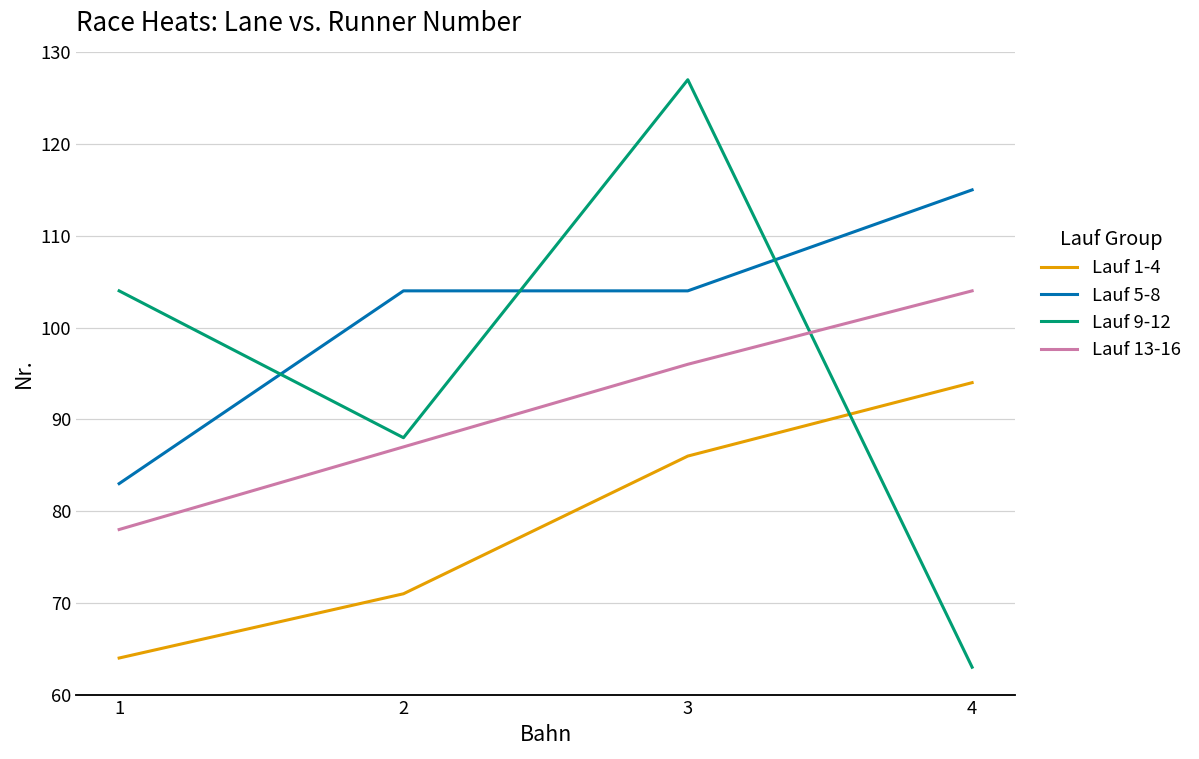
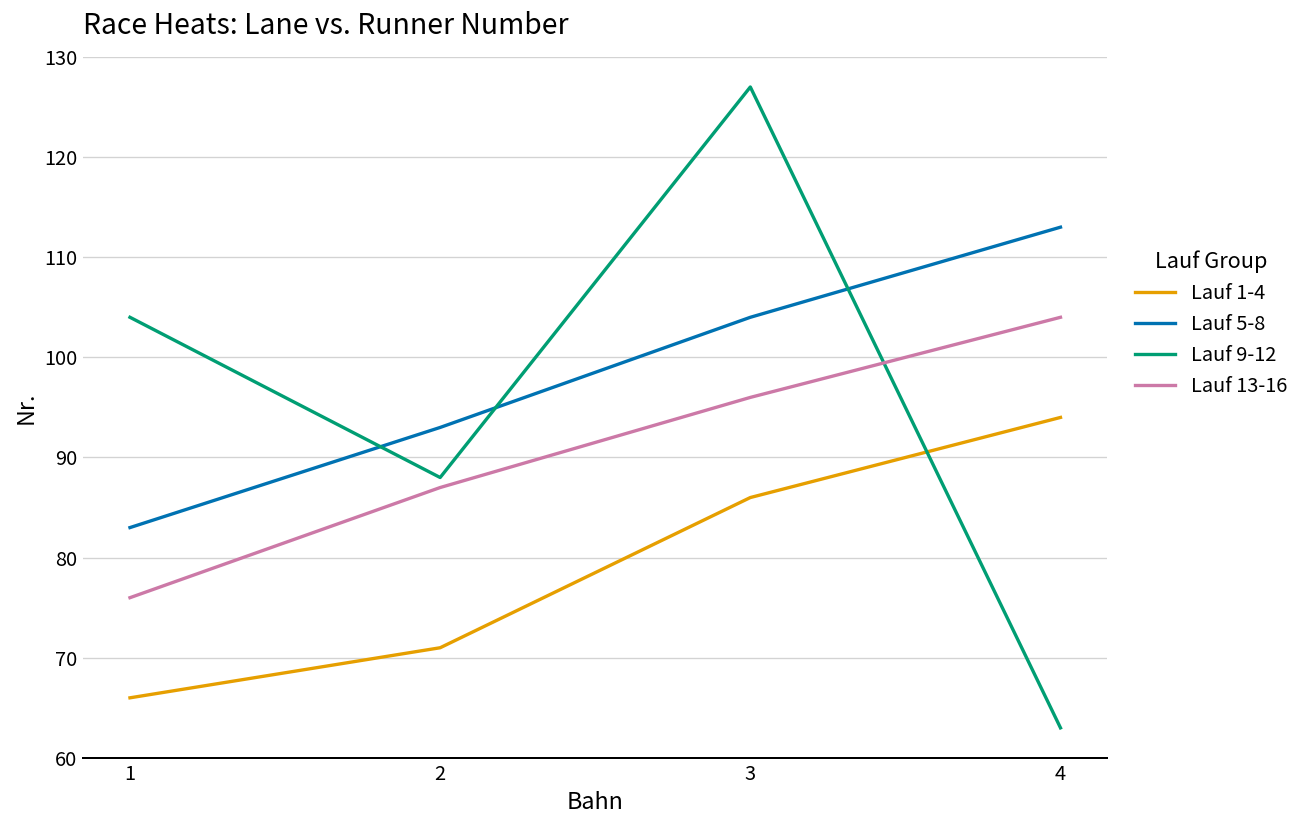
Lauf 1-4, 1: 64 -> 66
Lauf 13-16, 1: 78 -> 76
Lauf 5-8, 2: 104 -> 93
Lauf 5-8, 4: 115 -> 113
